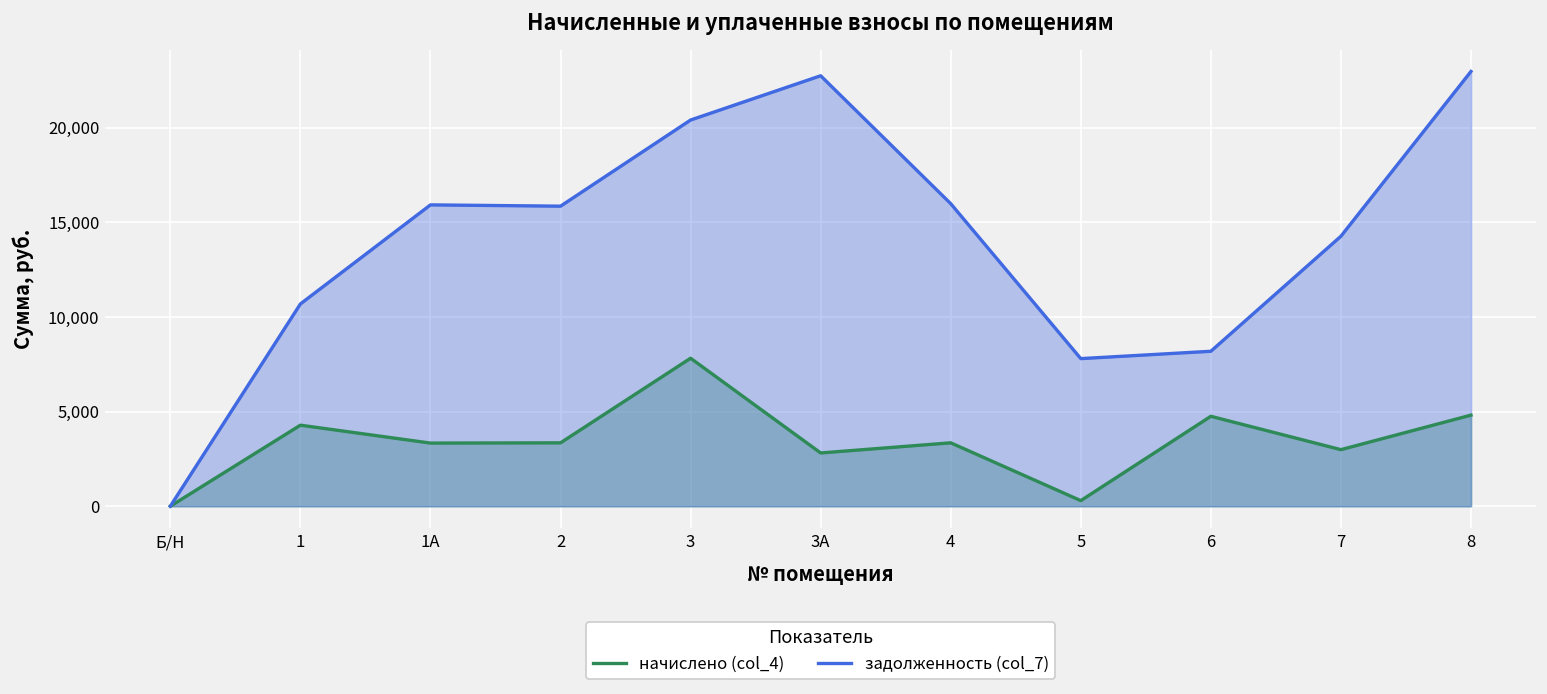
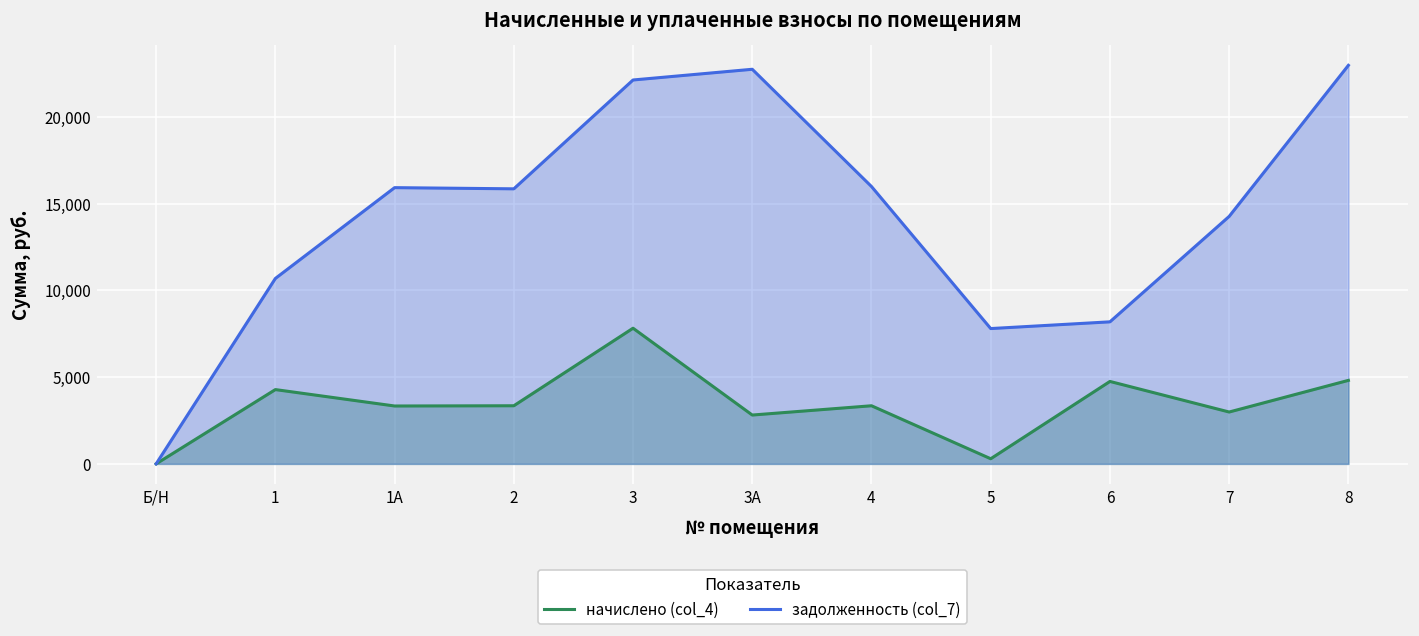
задолженность (col_7), 3: 20,400 -> 22,100
